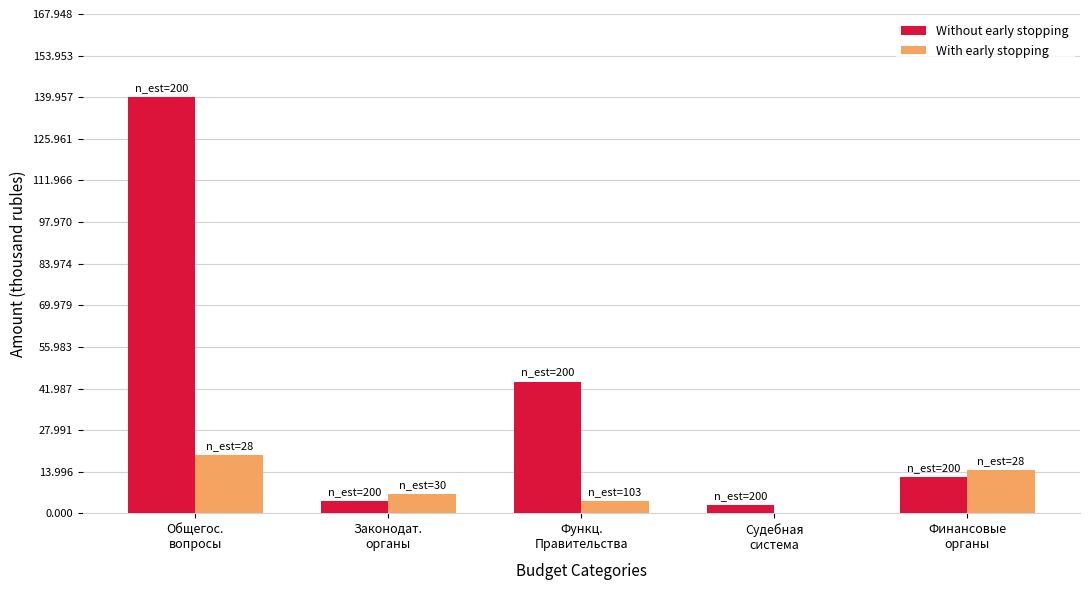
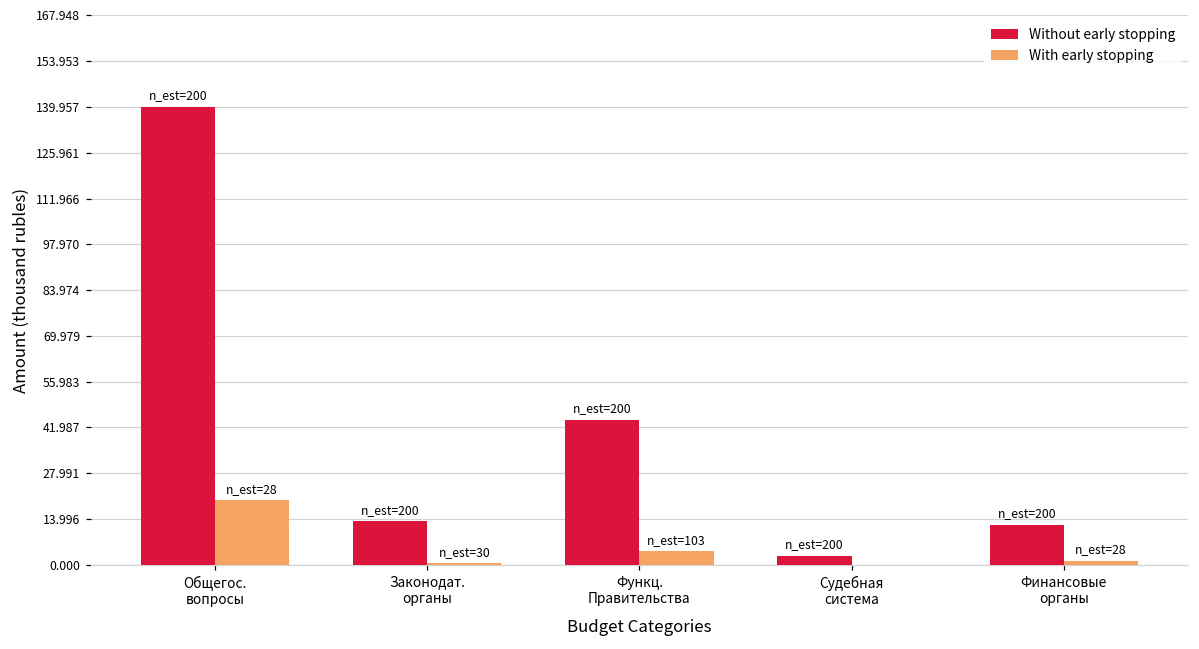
Without early stopping, Законодат. органы: 4 -> 13
With early stopping, Законодат. органы: 7 -> 0
With early stopping, Финансовые органы: 15 -> 1
